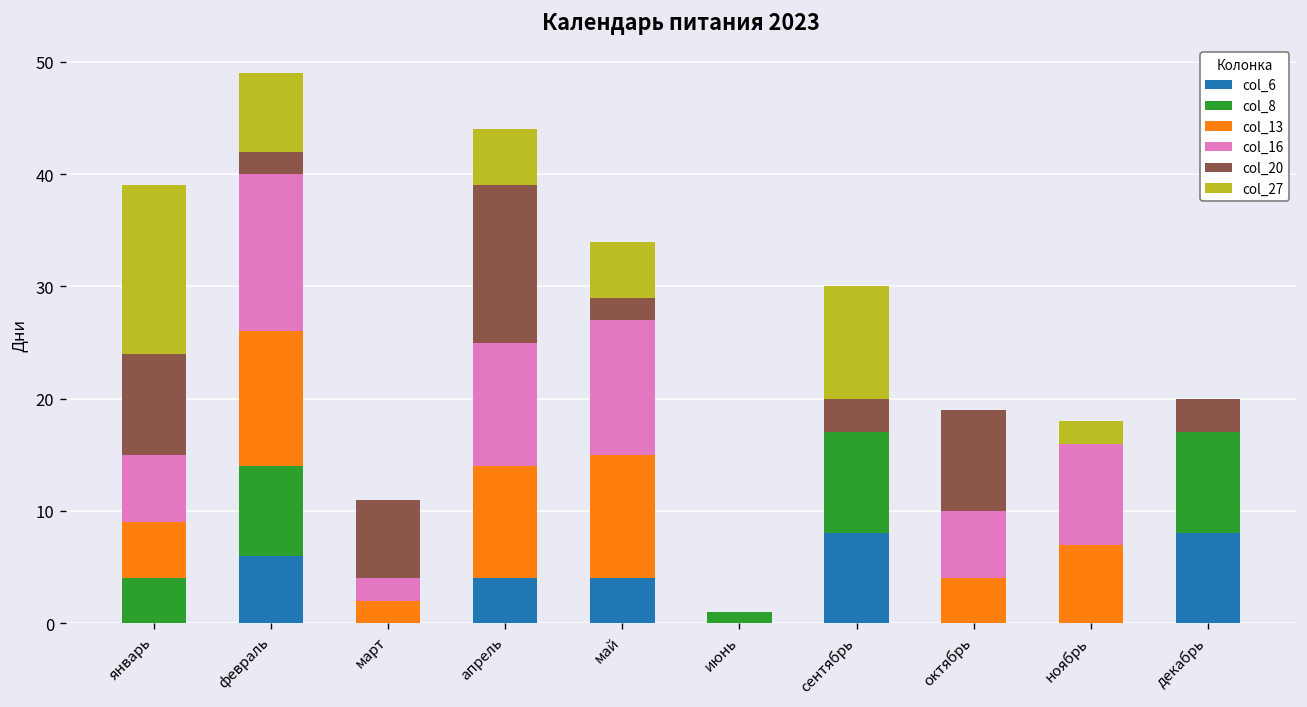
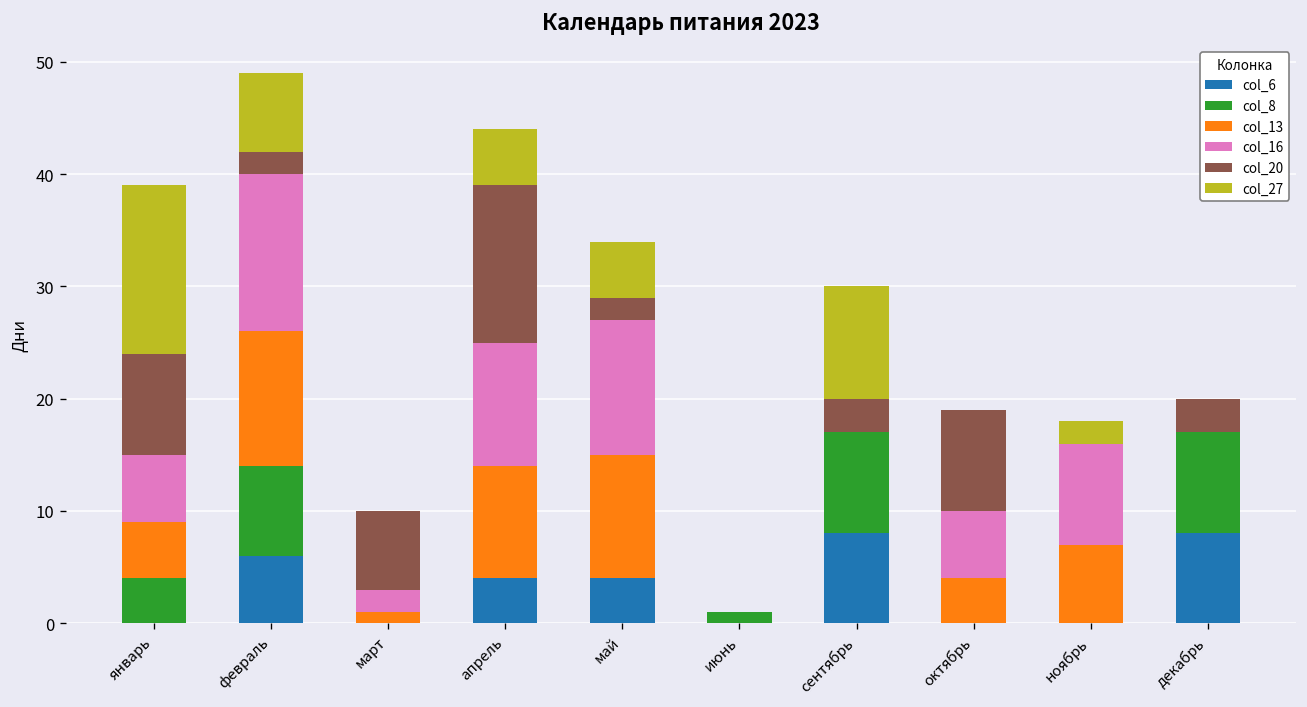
col_13, март: 2 -> 1
